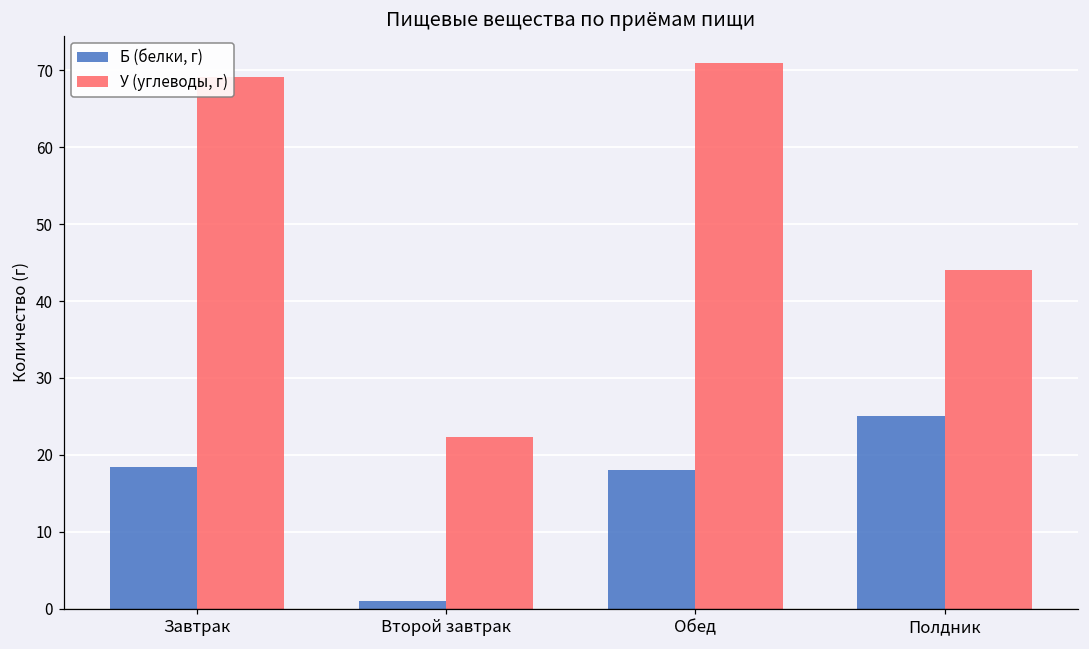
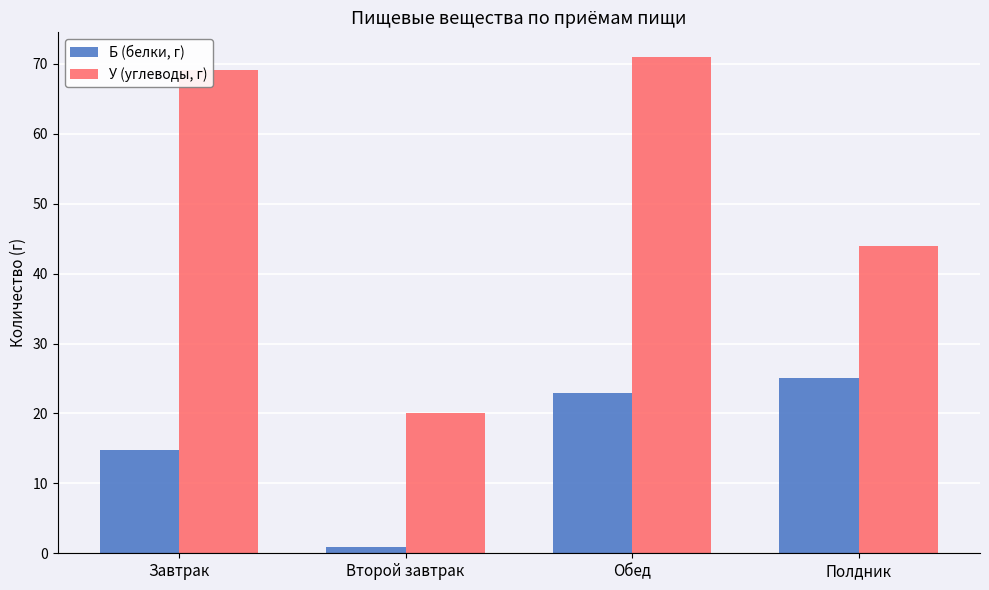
Б (белки, г), Завтрак: 18 -> 15
У (углеводы, г), Второй завтрак: 22 -> 20
Б (белки, г), Обед: 18 -> 23
